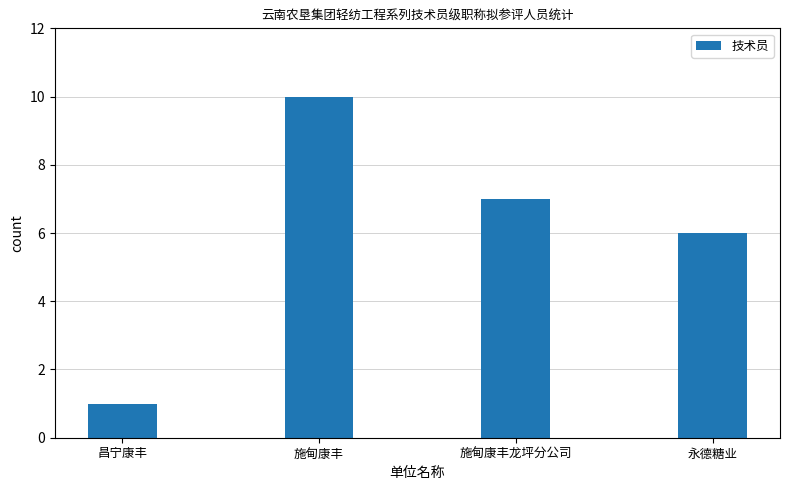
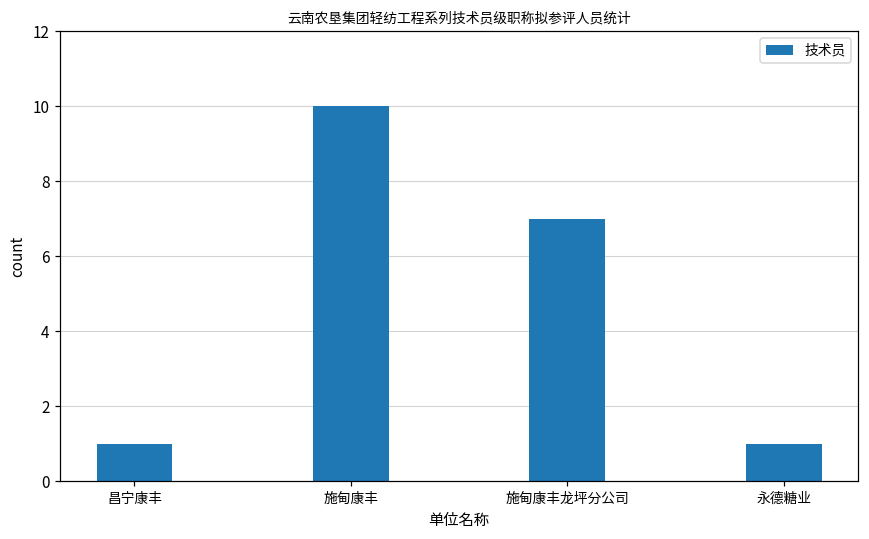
永德糖业: 6 -> 1
